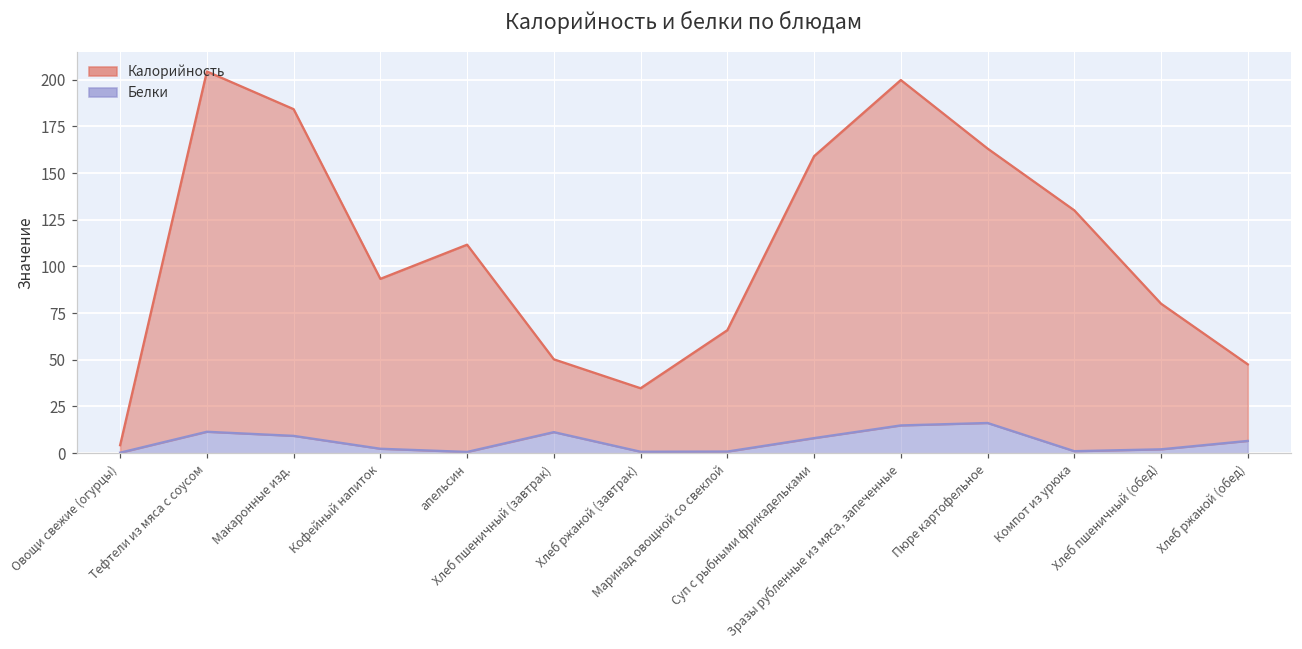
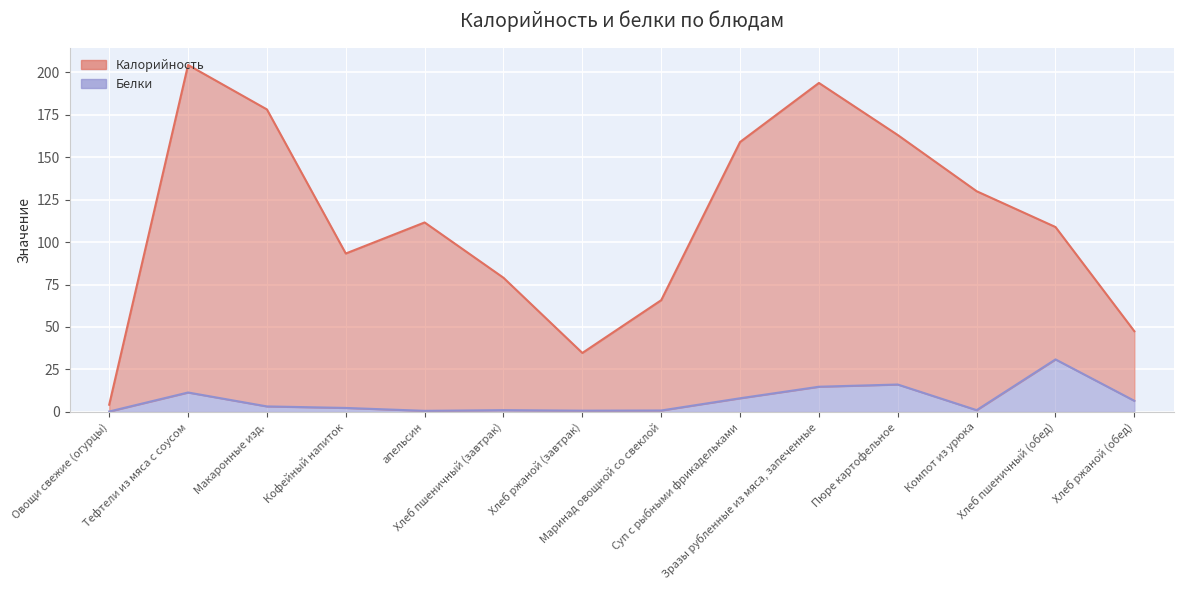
Белки, Макаронные изд.: 9 -> 3
Белки, Хлеб пшеничный (завтрак): 11 -> 1
Калорийность, Хлеб пшеничный (завтрак): 39 -> 78
Калорийность, Зразы рубленные из мяса, запеченные: 185 -> 179
Белки, Хлеб пшеничный (обед): 2 -> 31
